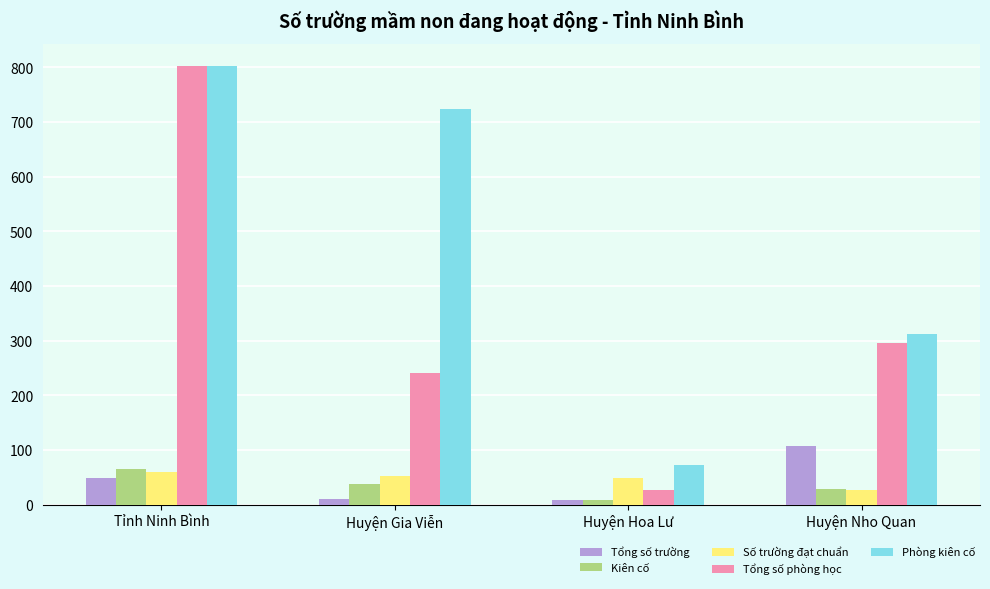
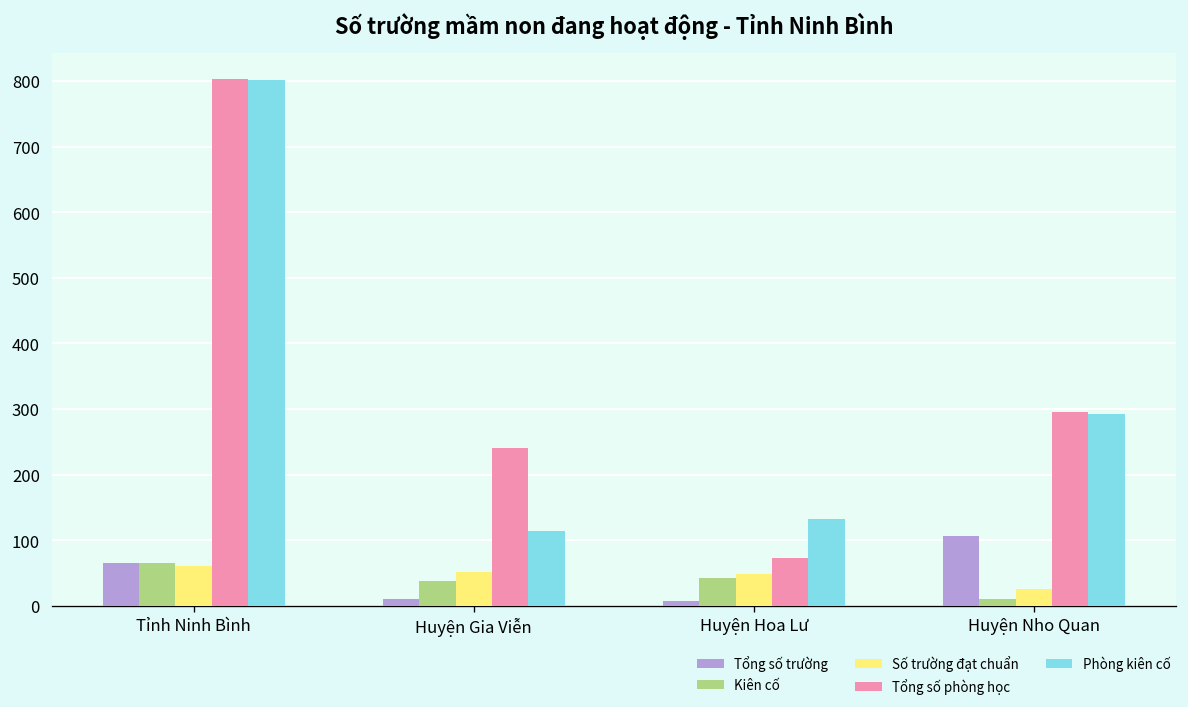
Tổng số trường, Tỉnh Ninh Bình: 50 -> 70
Phòng kiên cố, Huyện Gia Viễn: 720 -> 110
Kiên cố, Huyện Hoa Lư: 10 -> 40
Tổng số phòng học, Huyện Hoa Lư: 30 -> 70
Phòng kiên cố, Huyện Hoa Lư: 70 -> 130
Kiên cố, Huyện Nho Quan: 30 -> 10
Phòng kiên cố, Huyện Nho Quan: 310 -> 290
